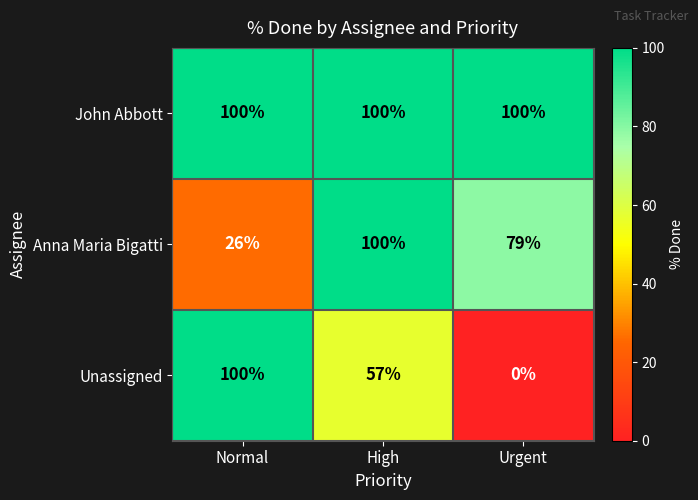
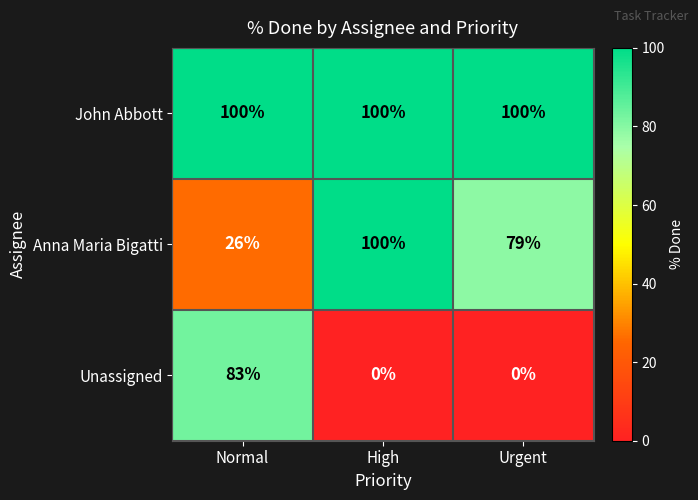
Unassigned, Normal: 100% -> 83%
Unassigned, High: 57% -> 0%
